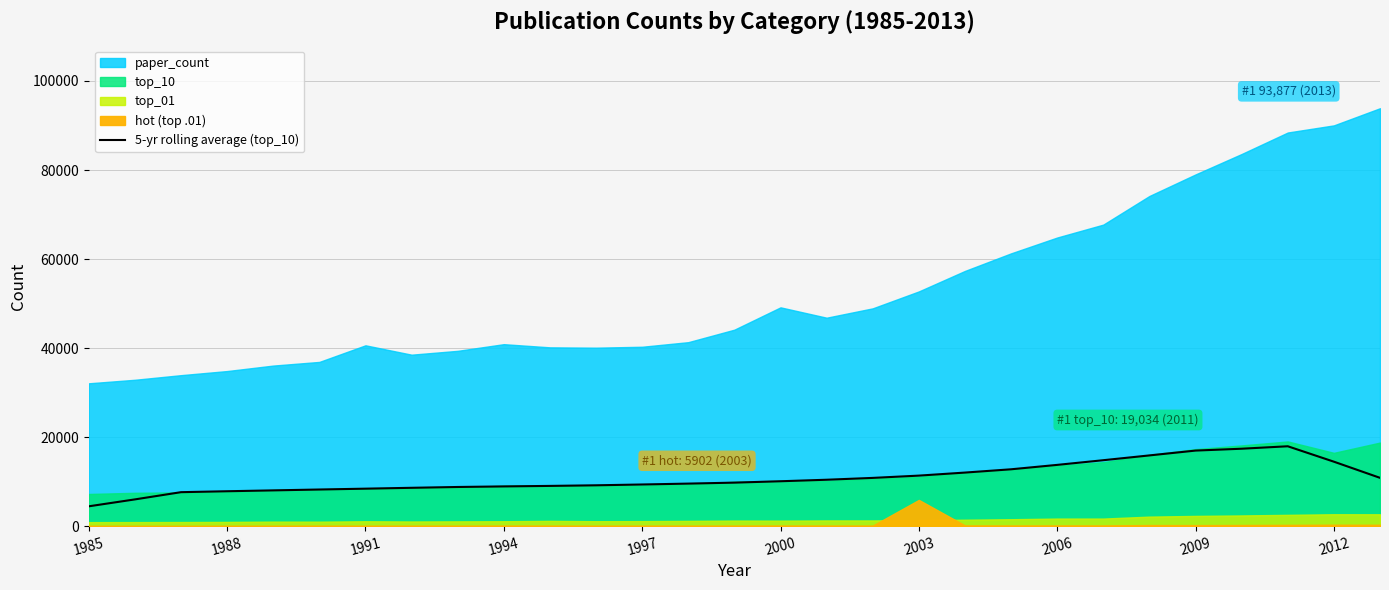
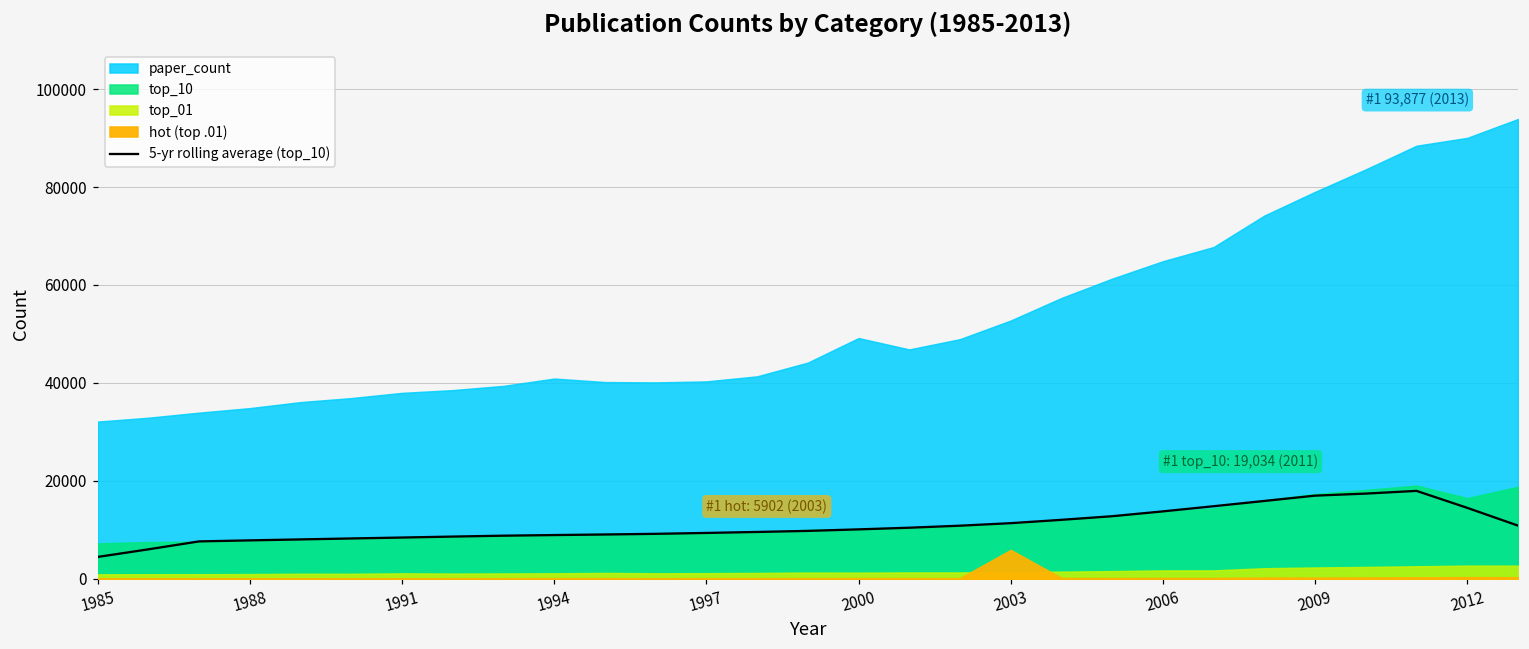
paper_count, 1991: 41000 -> 38000
